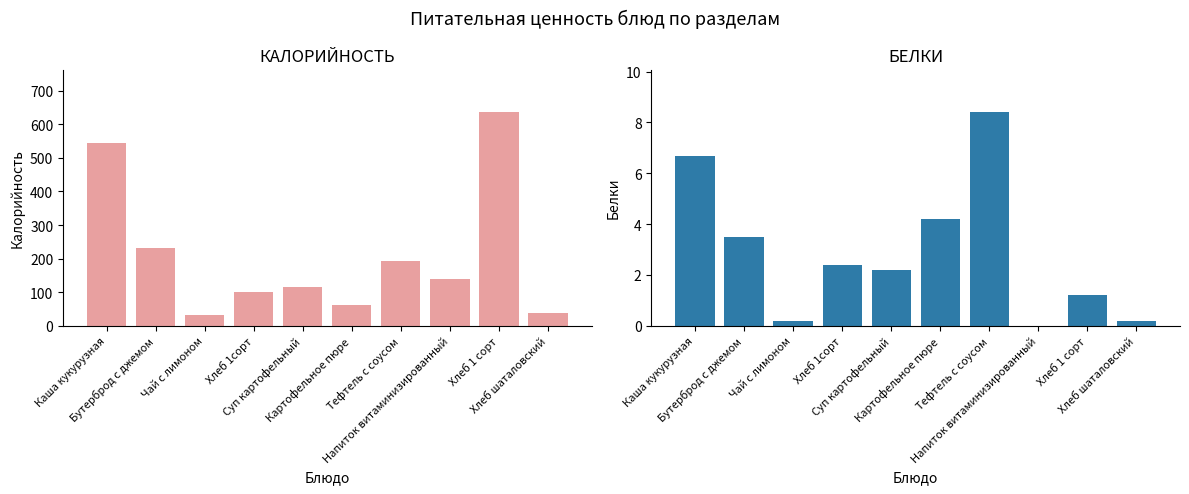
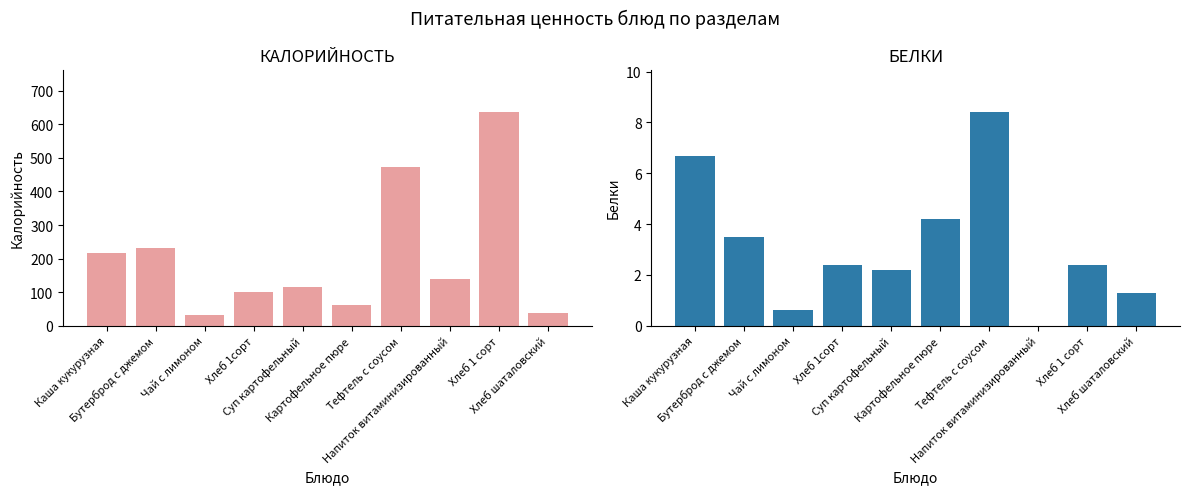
КАЛОРИЙНОСТЬ, Каша кукурузная: 540 -> 220
КАЛОРИЙНОСТЬ, Тефтель с соусом: 190 -> 470
БЕЛКИ, Чай с лимоном: 0.2 -> 0.6
БЕЛКИ, Хлеб 1 сорт: 1.2 -> 2.4
БЕЛКИ, Хлеб шаталовский: 0.2 -> 1.3
